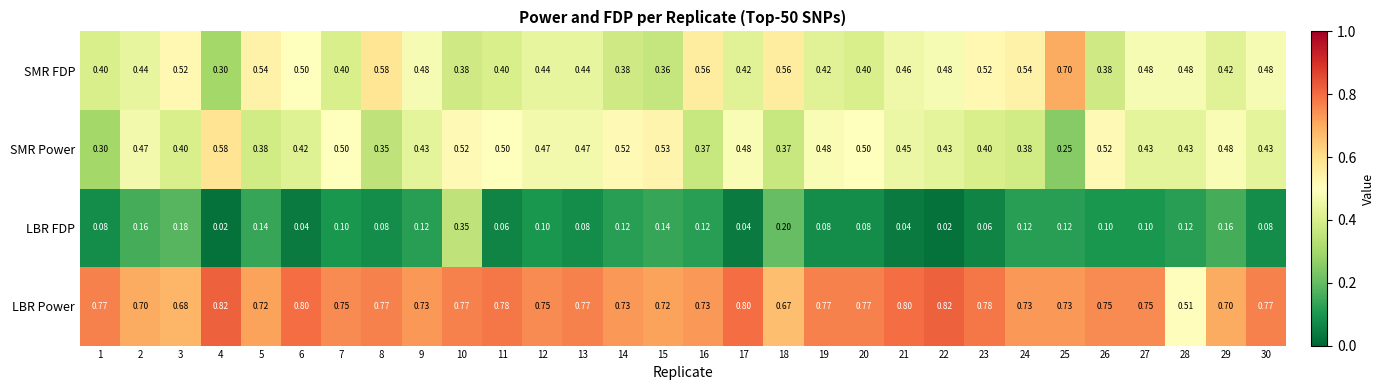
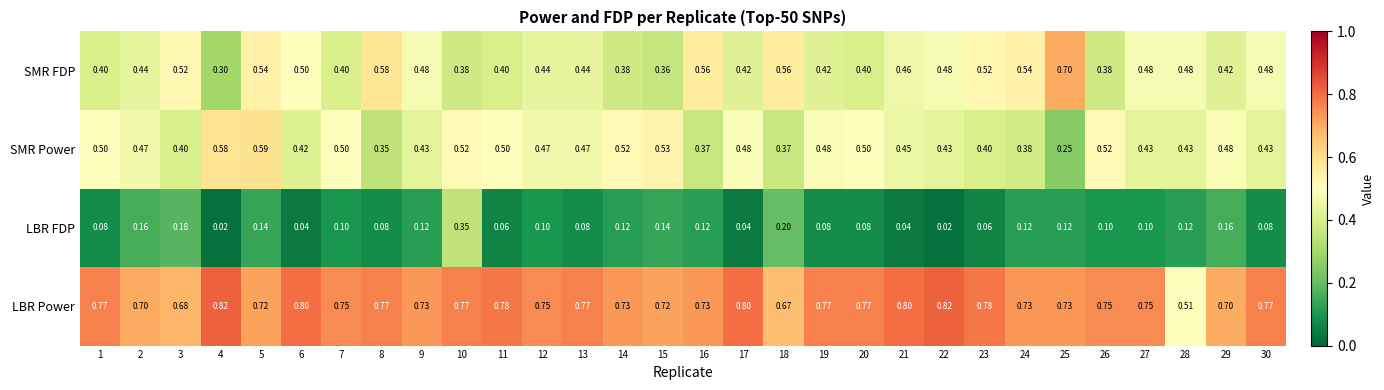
SMR Power, 1: 0.30 -> 0.50
SMR Power, 5: 0.38 -> 0.59
